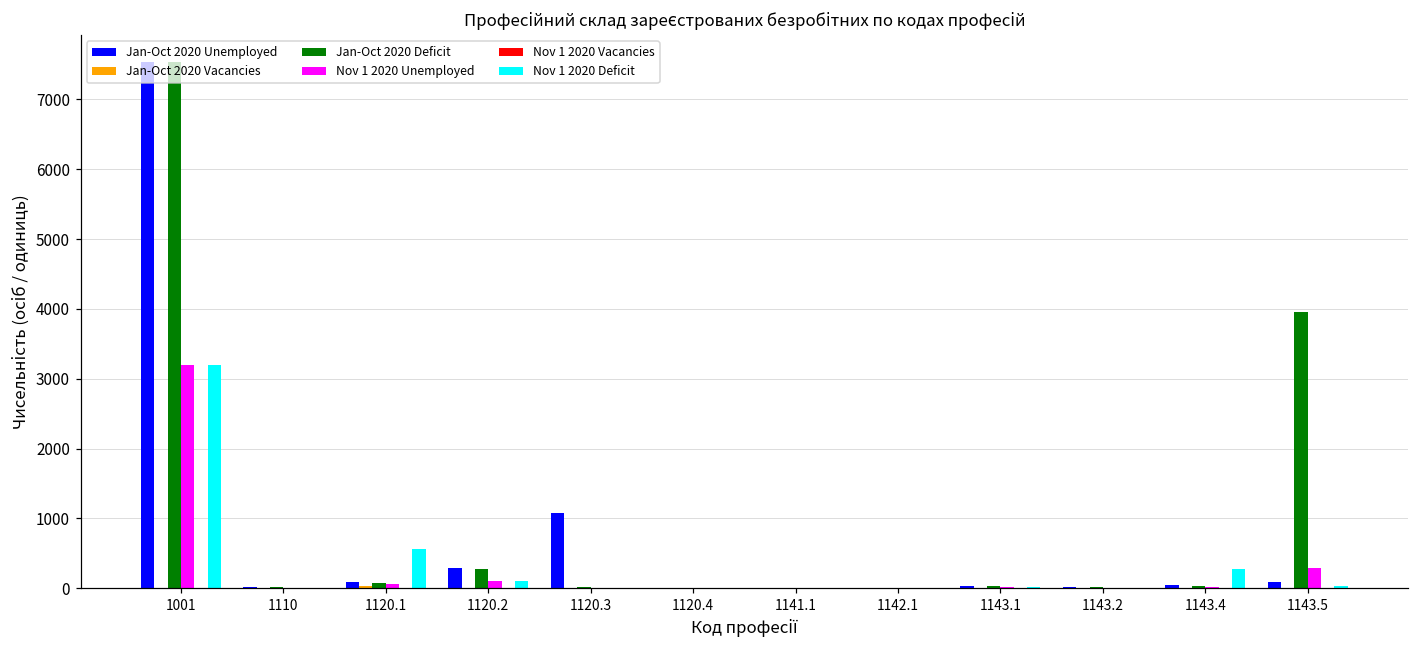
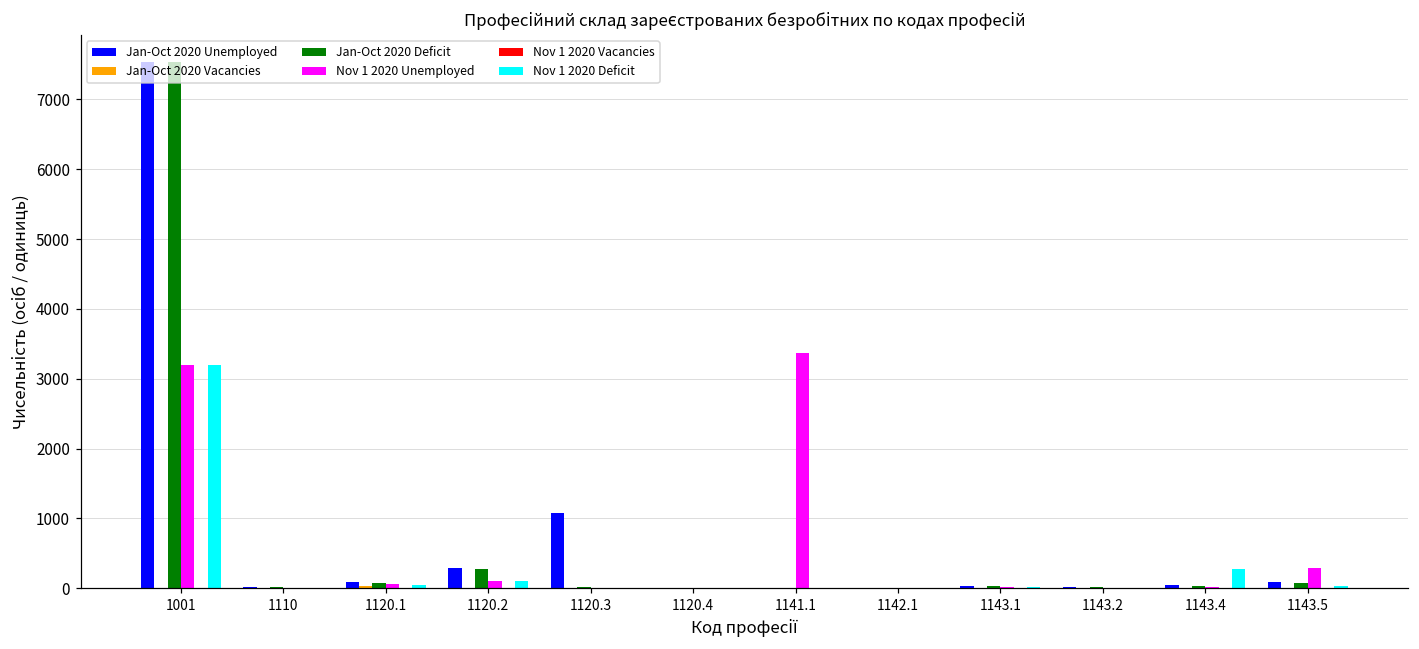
Nov 1 2020 Deficit, 1120.1: 600 -> 100
Nov 1 2020 Unemployed, 1141.1: 0 -> 3400
Jan-Oct 2020 Deficit, 1143.5: 4000 -> 100
